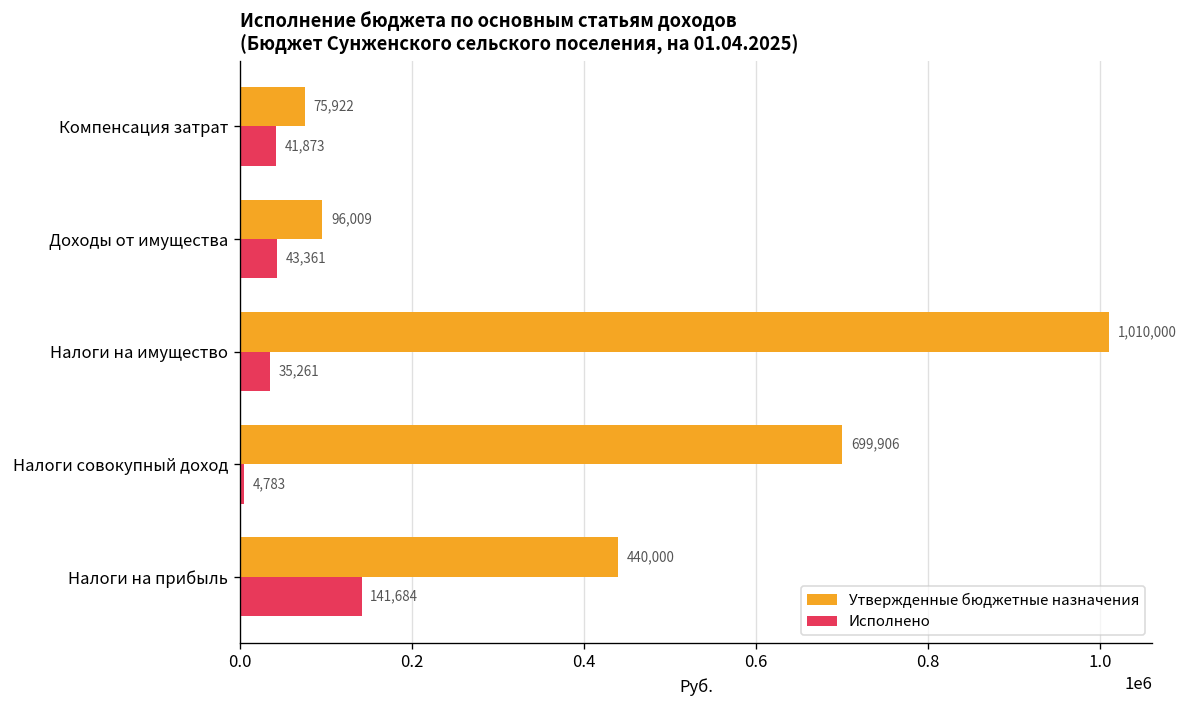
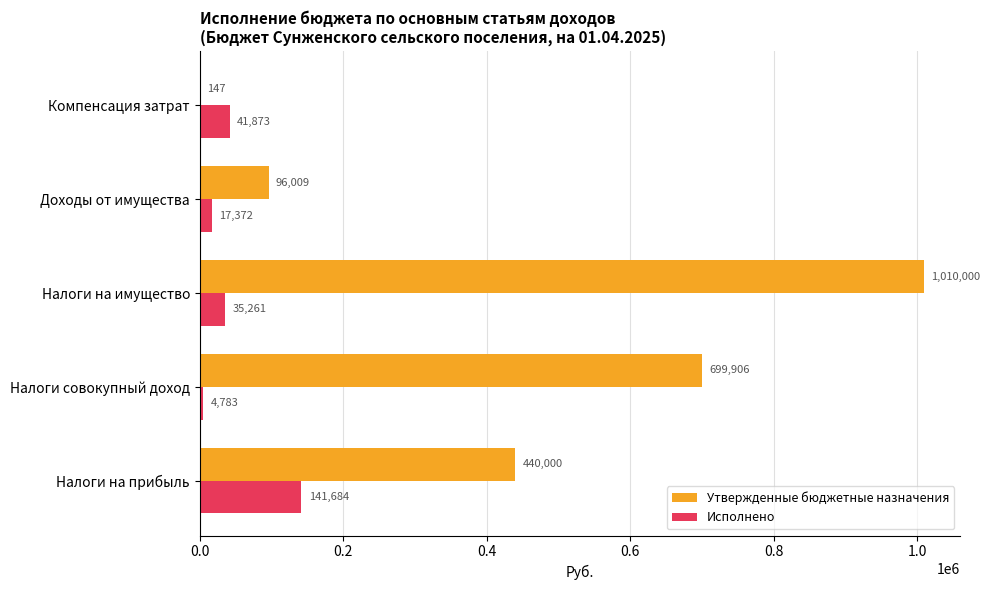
Утвержденные бюджетные назначения, Компенсация затрат: 75,922 -> 147
Исполнено, Доходы от имущества: 43,361 -> 17,372
